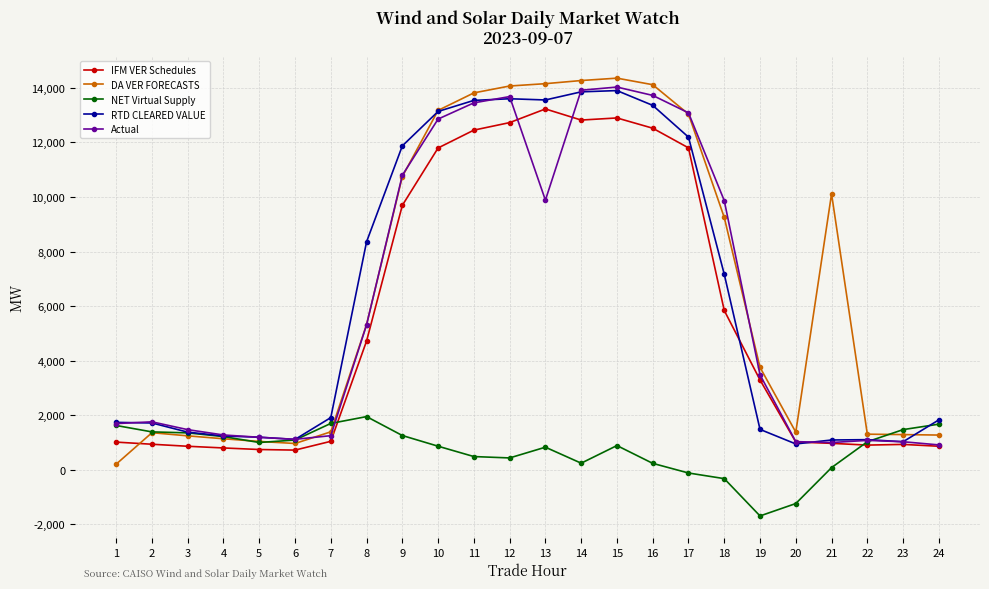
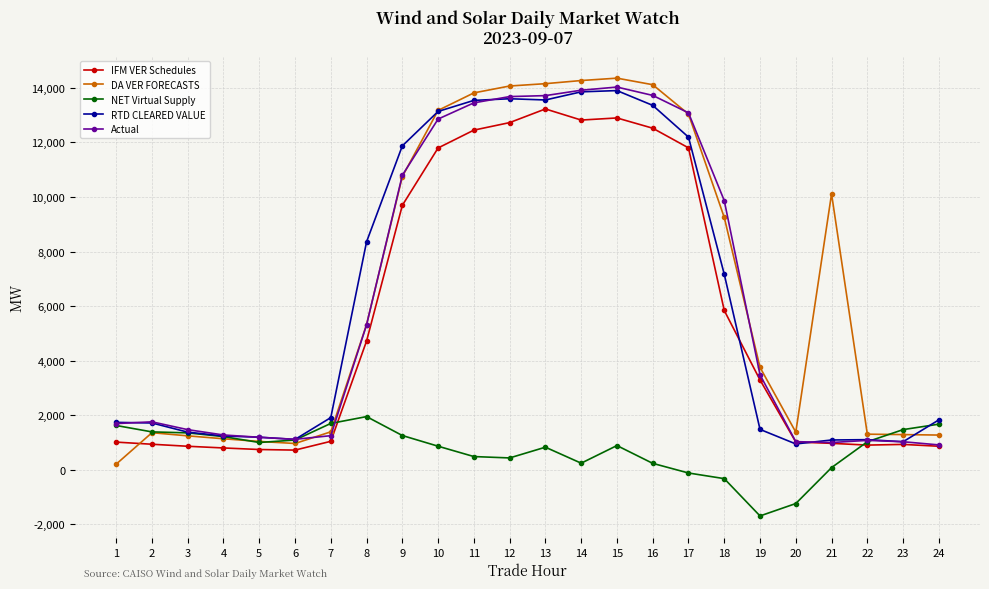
Actual, 13: 9,900 -> 13,700
